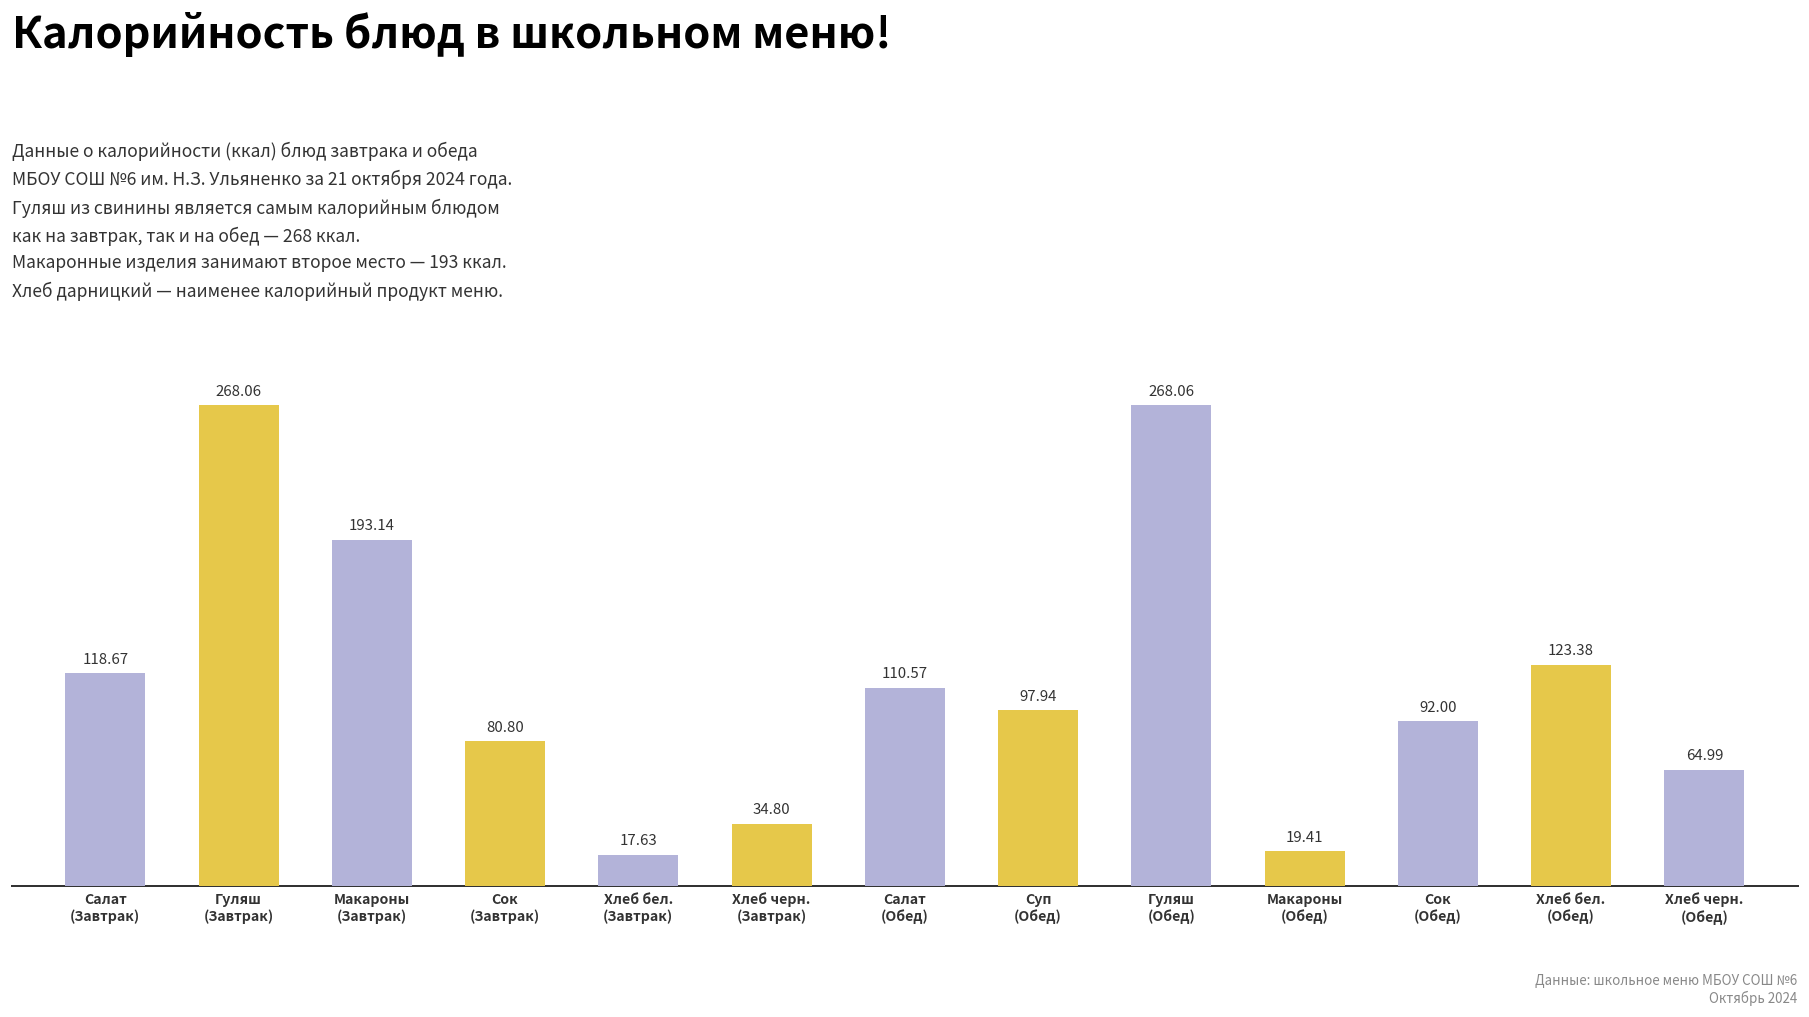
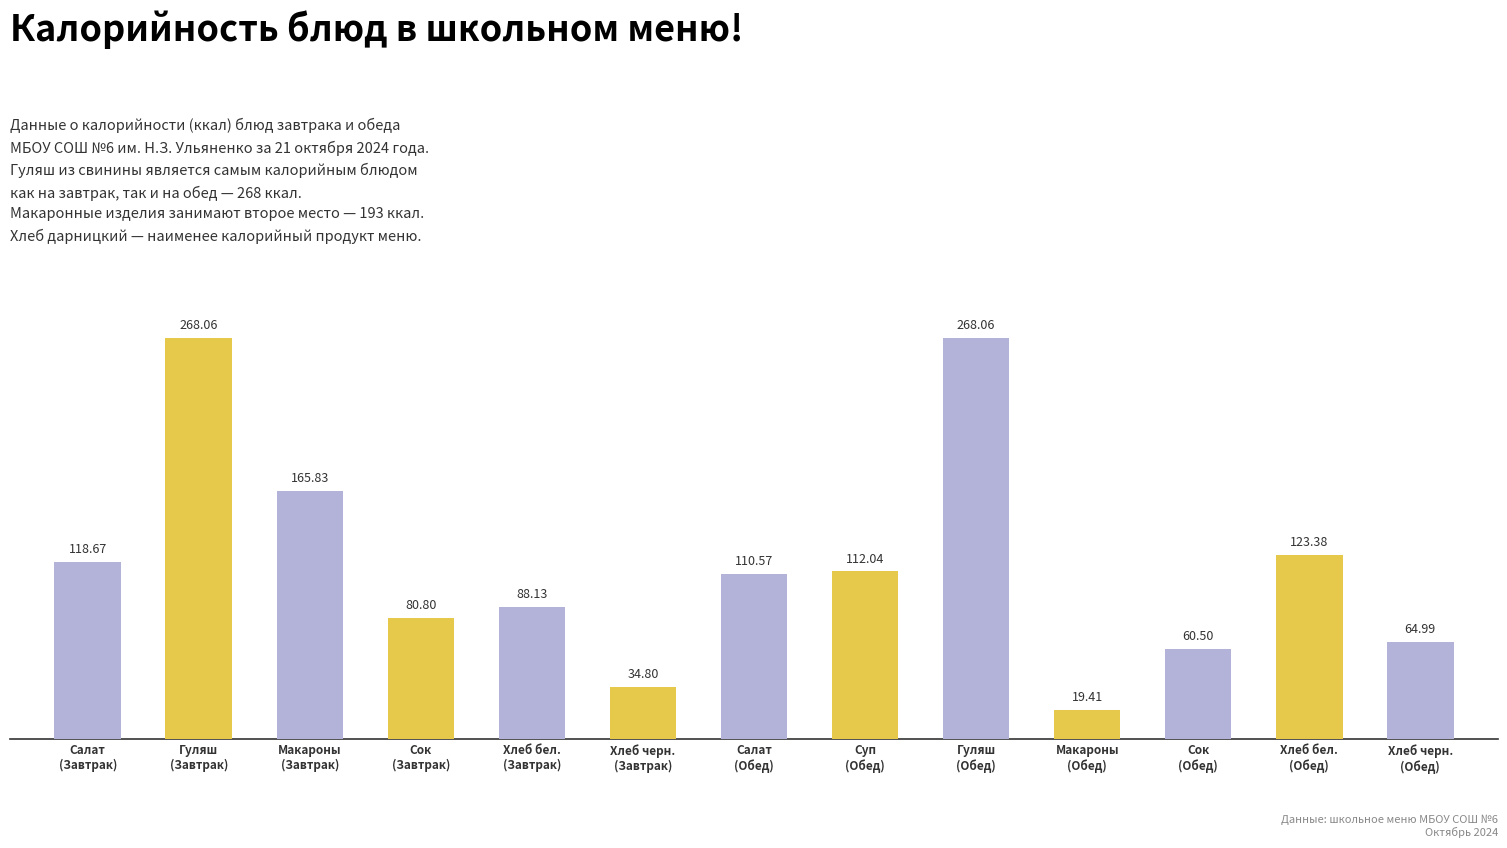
Макароны (Завтрак): 193.14 -> 165.83
Хлеб бел. (Завтрак): 17.63 -> 88.13
Суп (Обед): 97.94 -> 112.04
Сок (Обед): 92.00 -> 60.50
